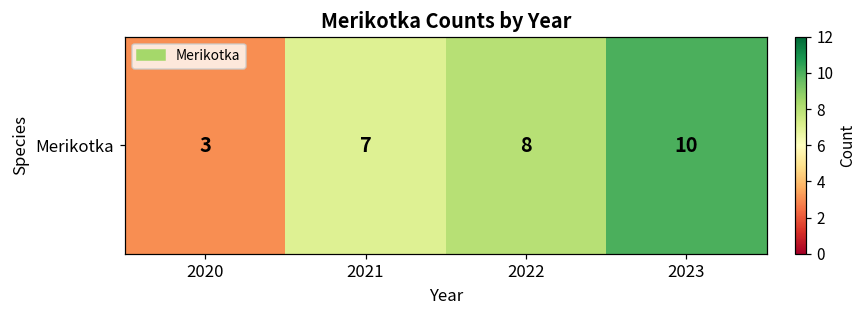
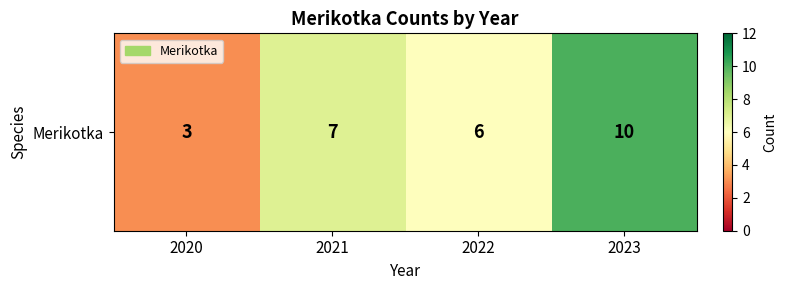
Merikotka, 2022: 8 -> 6
